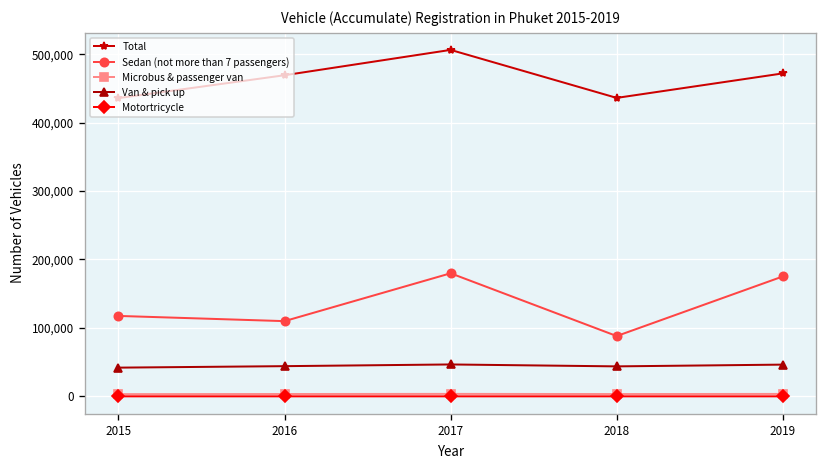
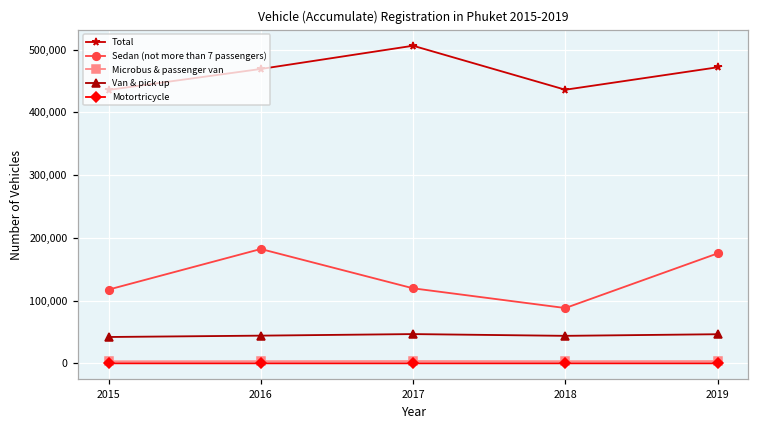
Sedan (not more than 7 passengers), 2016: 110,000 -> 180,000
Sedan (not more than 7 passengers), 2017: 180,000 -> 120,000
